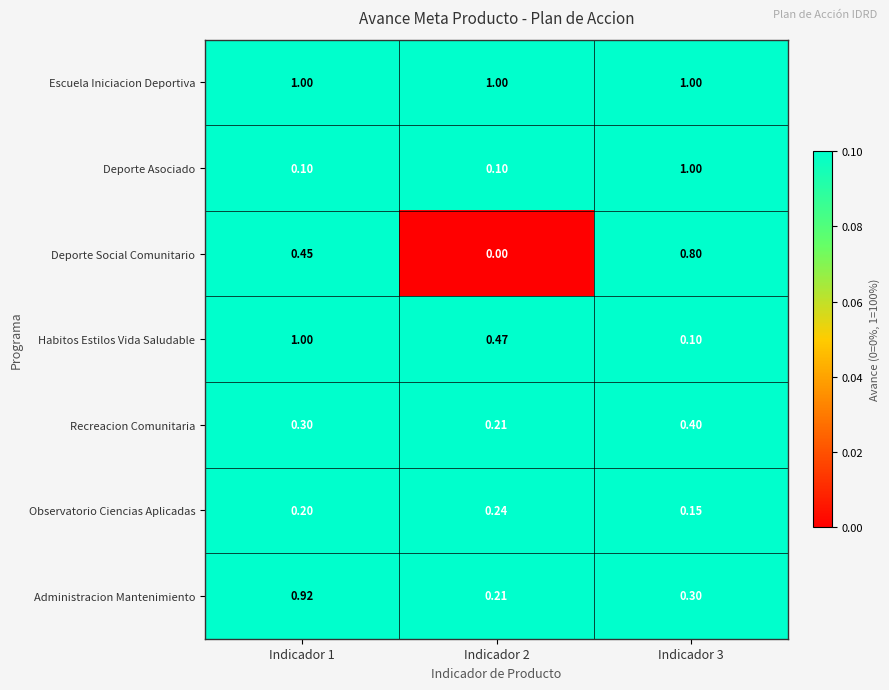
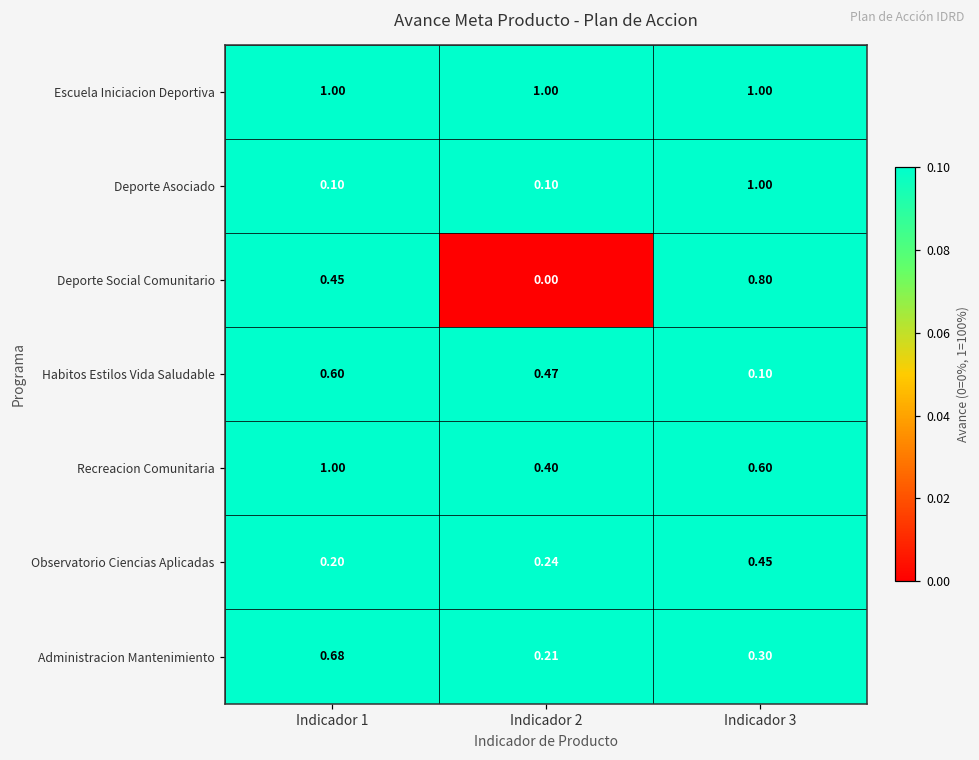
Habitos Estilos Vida Saludable, Indicador 1: 1.00 -> 0.60
Recreacion Comunitaria, Indicador 1: 0.30 -> 1.00
Recreacion Comunitaria, Indicador 2: 0.21 -> 0.40
Recreacion Comunitaria, Indicador 3: 0.40 -> 0.60
Observatorio Ciencias Aplicadas, Indicador 3: 0.15 -> 0.45
Administracion Mantenimiento, Indicador 1: 0.92 -> 0.68
